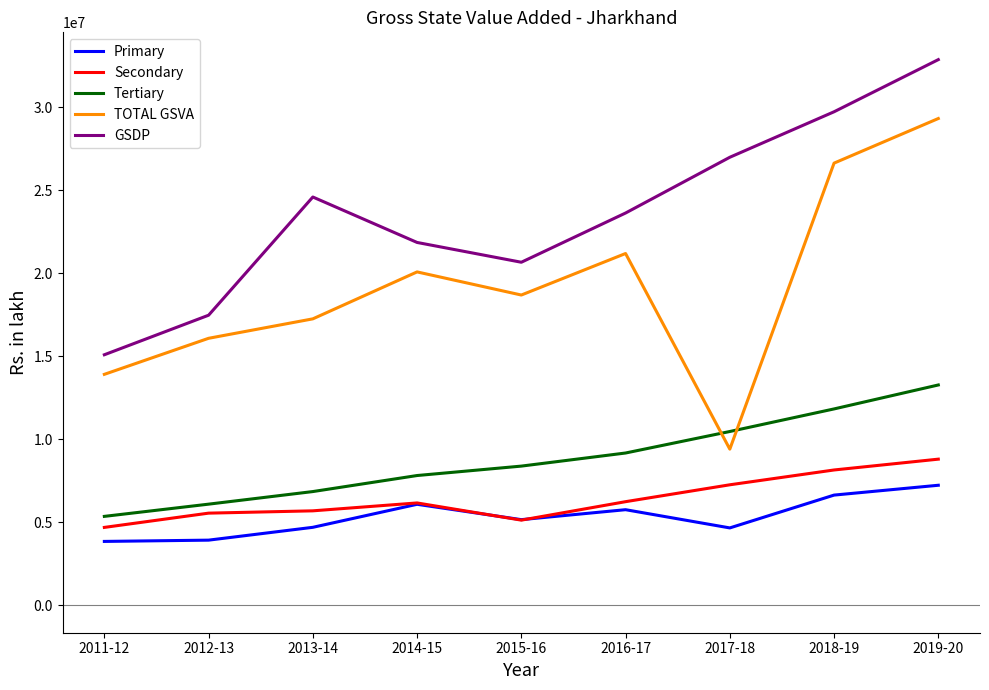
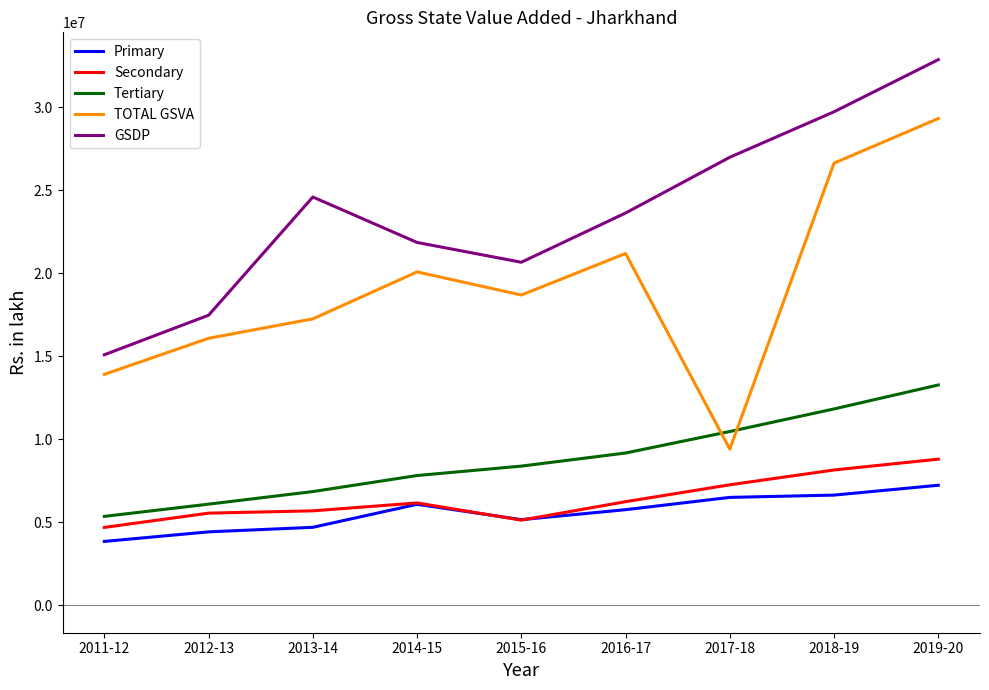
Primary, 2012-13: 3900000 -> 4400000
Primary, 2017-18: 4700000 -> 6500000
